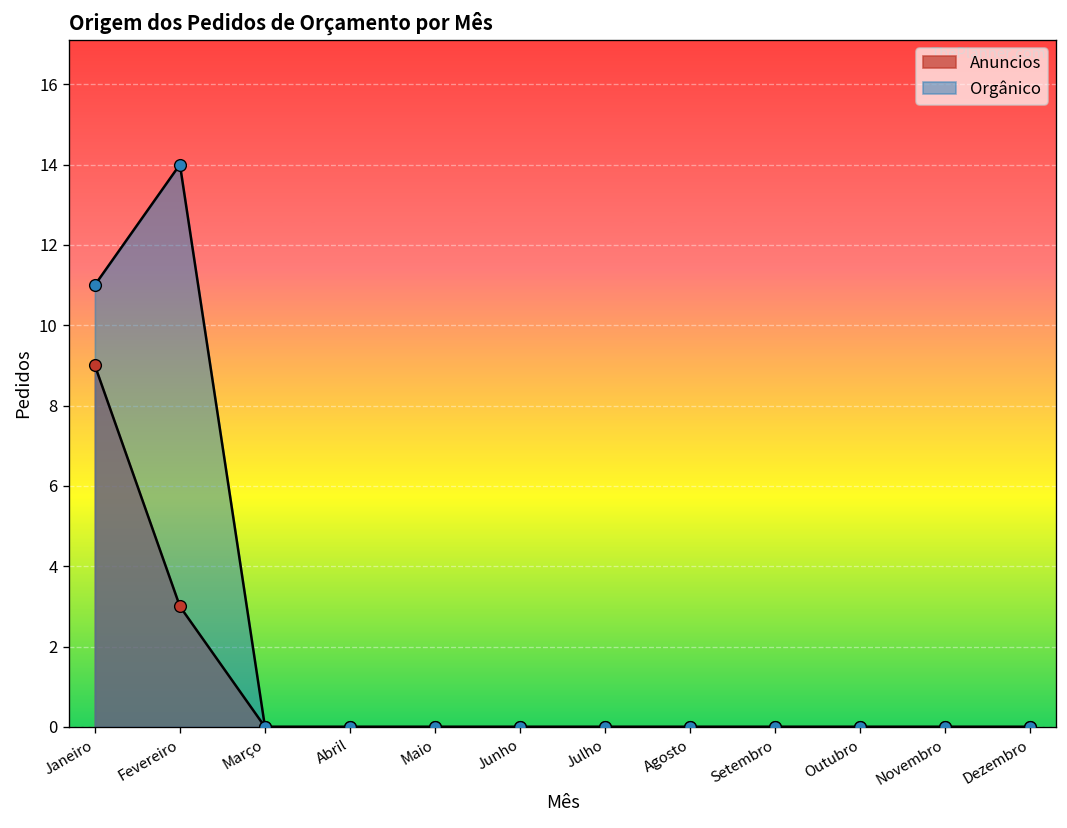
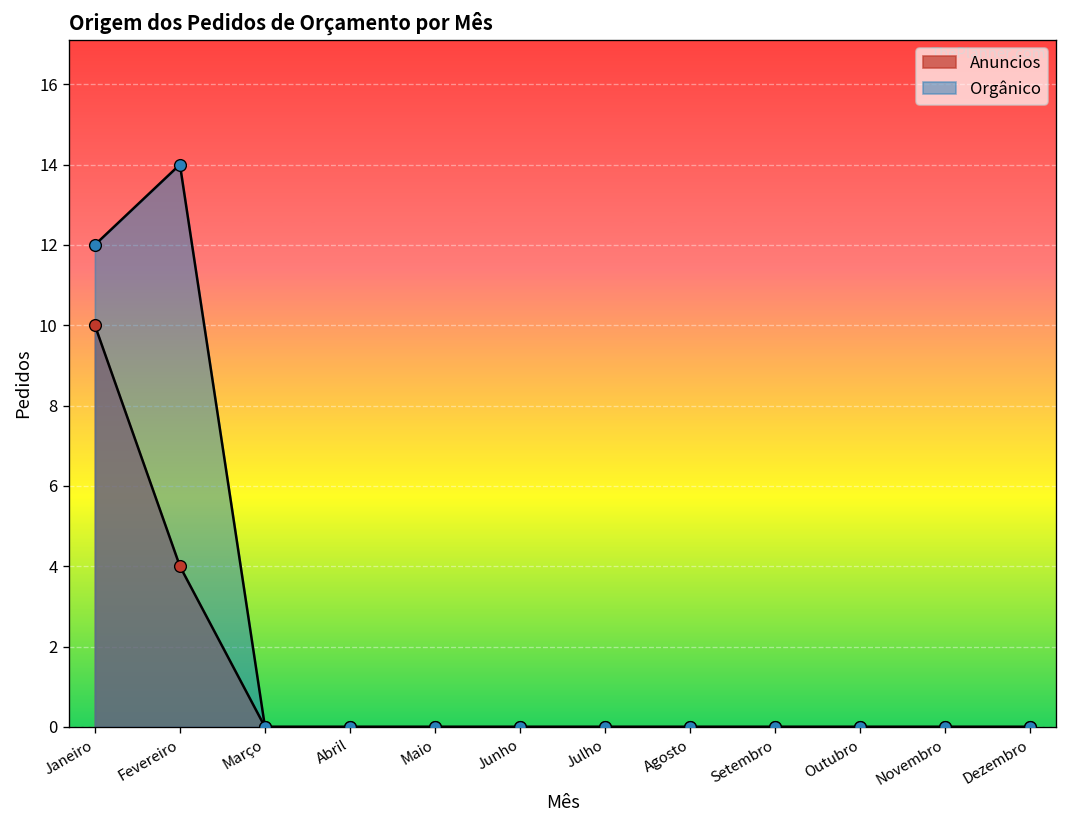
Anuncios, Janeiro: 9 -> 10
Orgânico, Janeiro: 11 -> 12
Anuncios, Fevereiro: 3 -> 4
